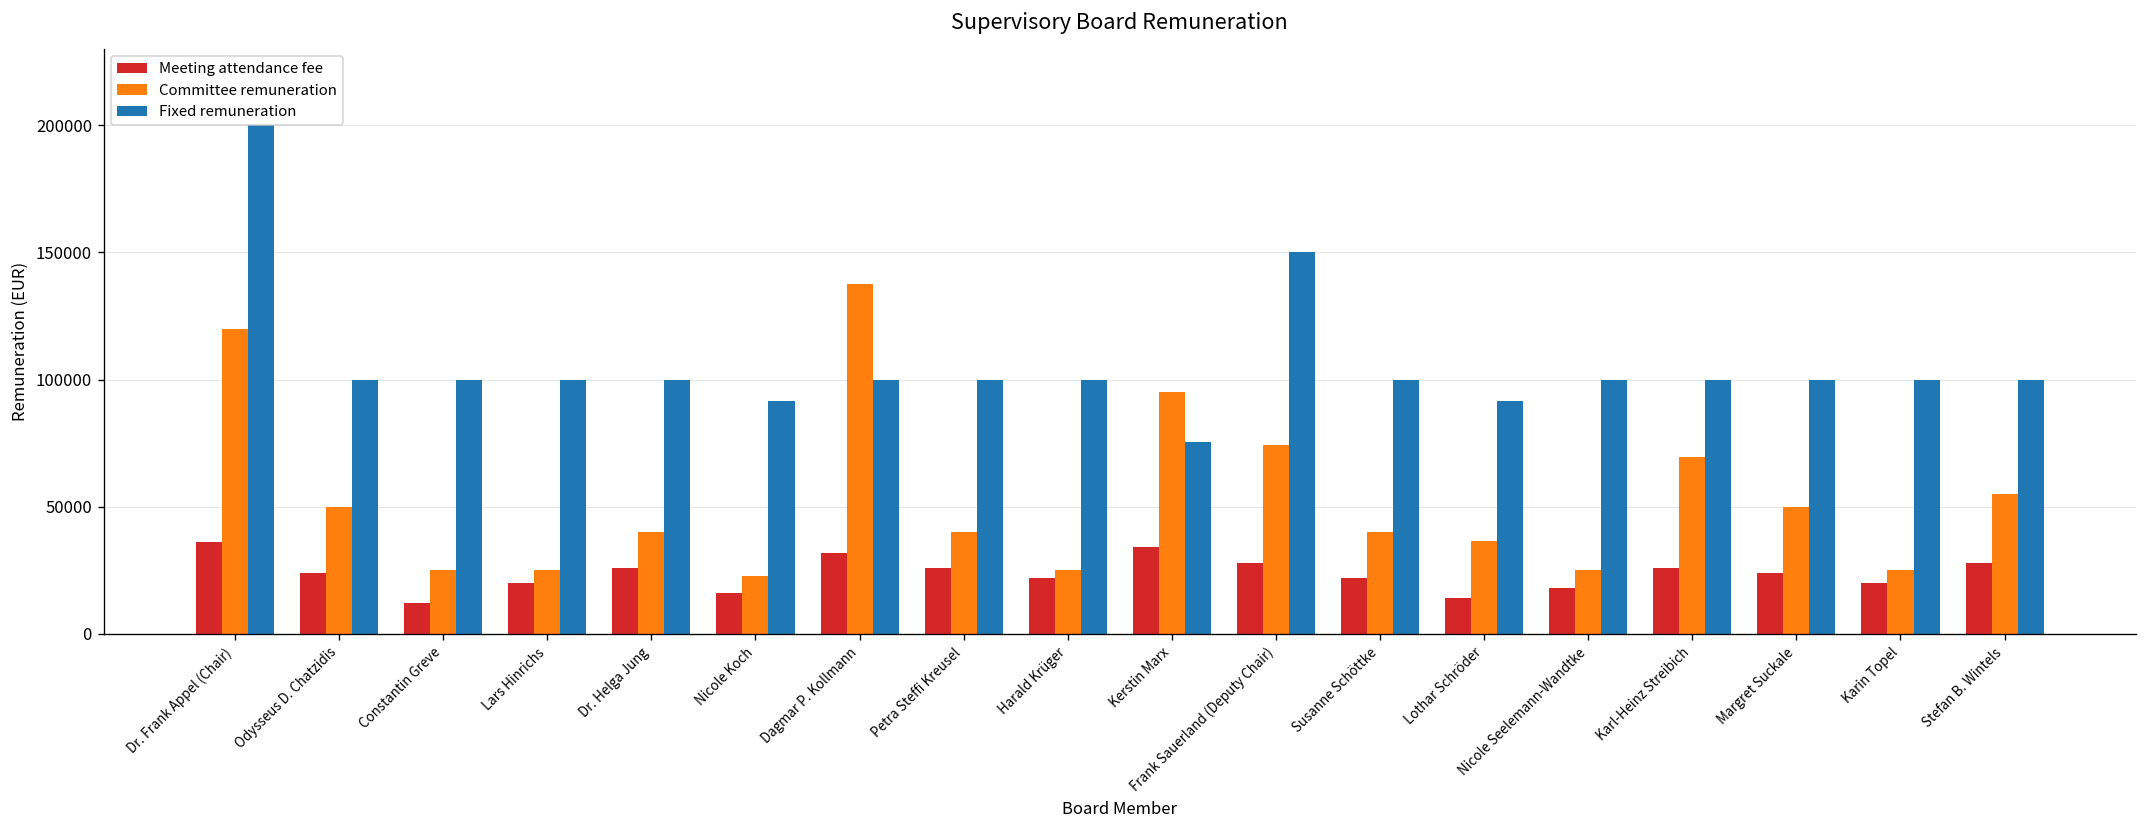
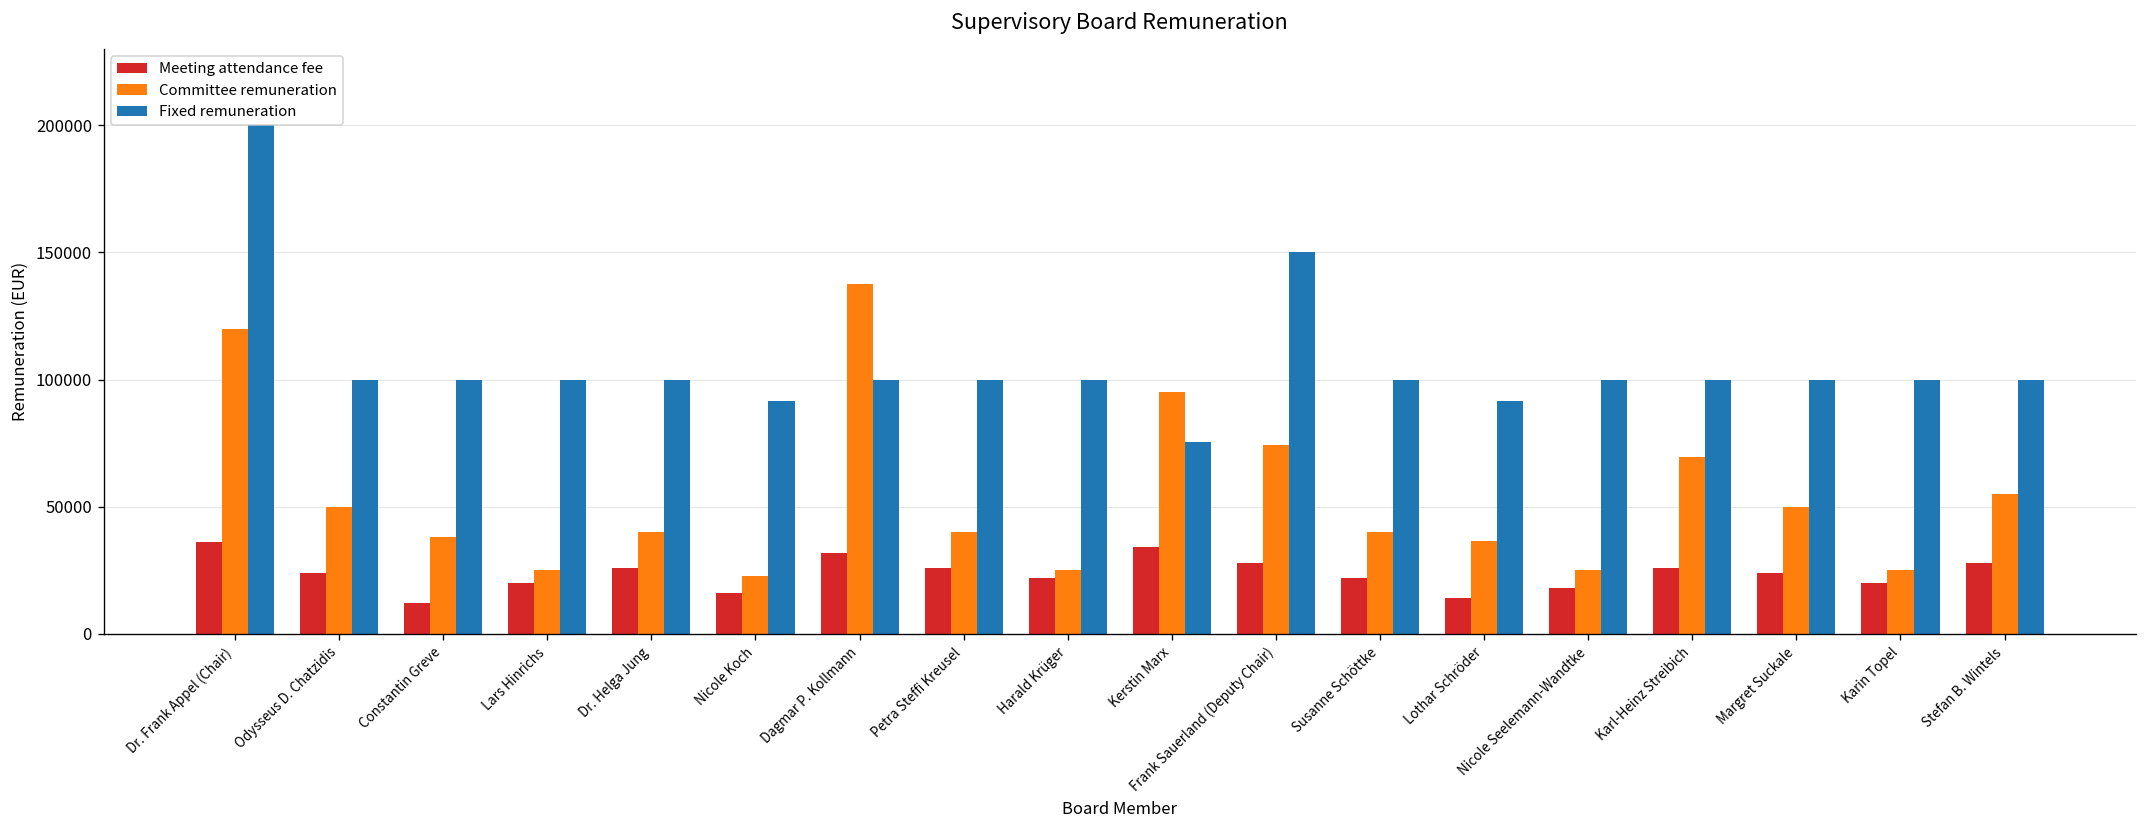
Committee remuneration, Constantin Greve: 25000 -> 38000
